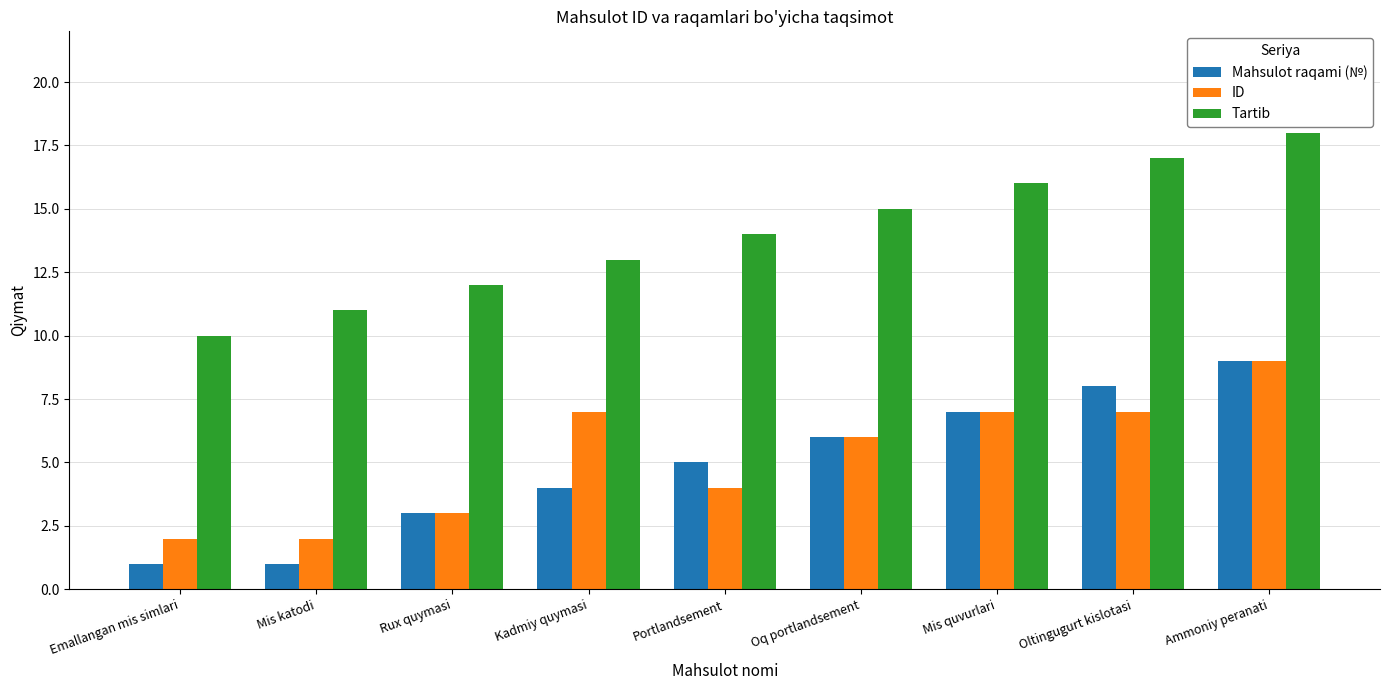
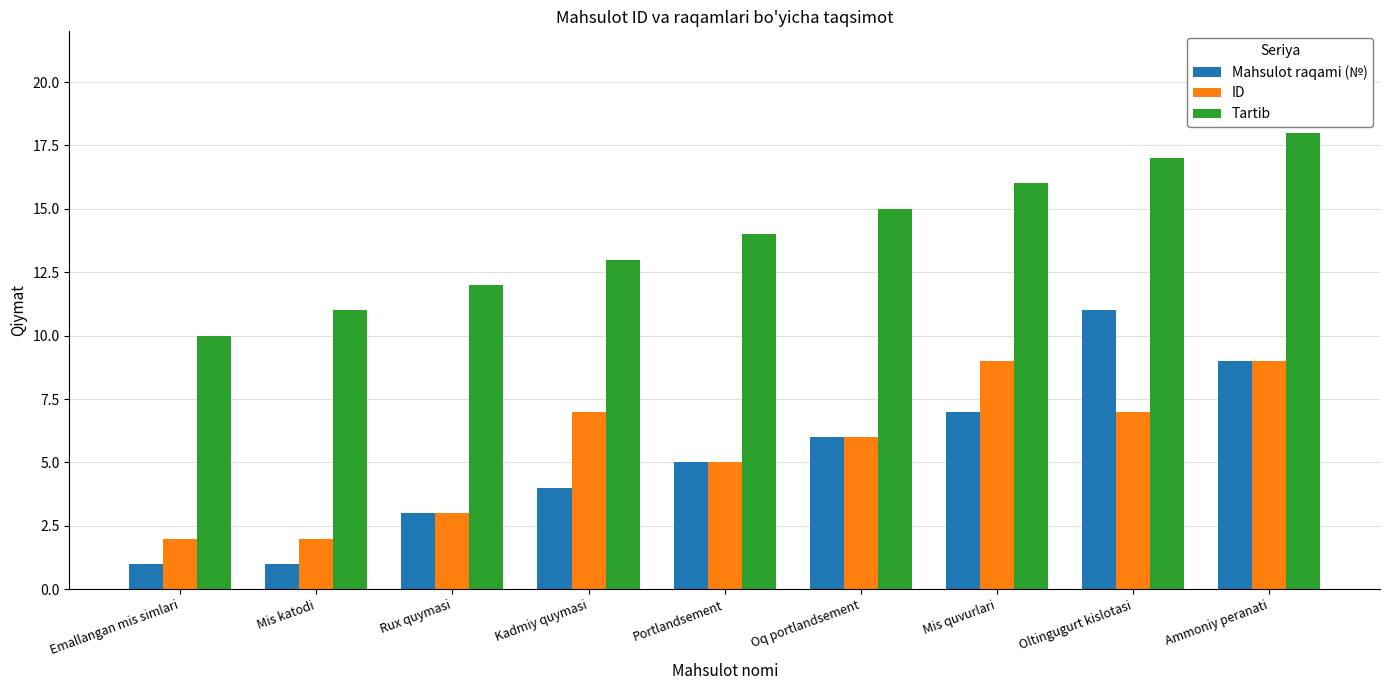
ID, Portlandsement: 4 -> 5
ID, Mis quvurlari: 7 -> 9
Mahsulot raqami (№), Oltingugurt kislotasi: 8 -> 11
